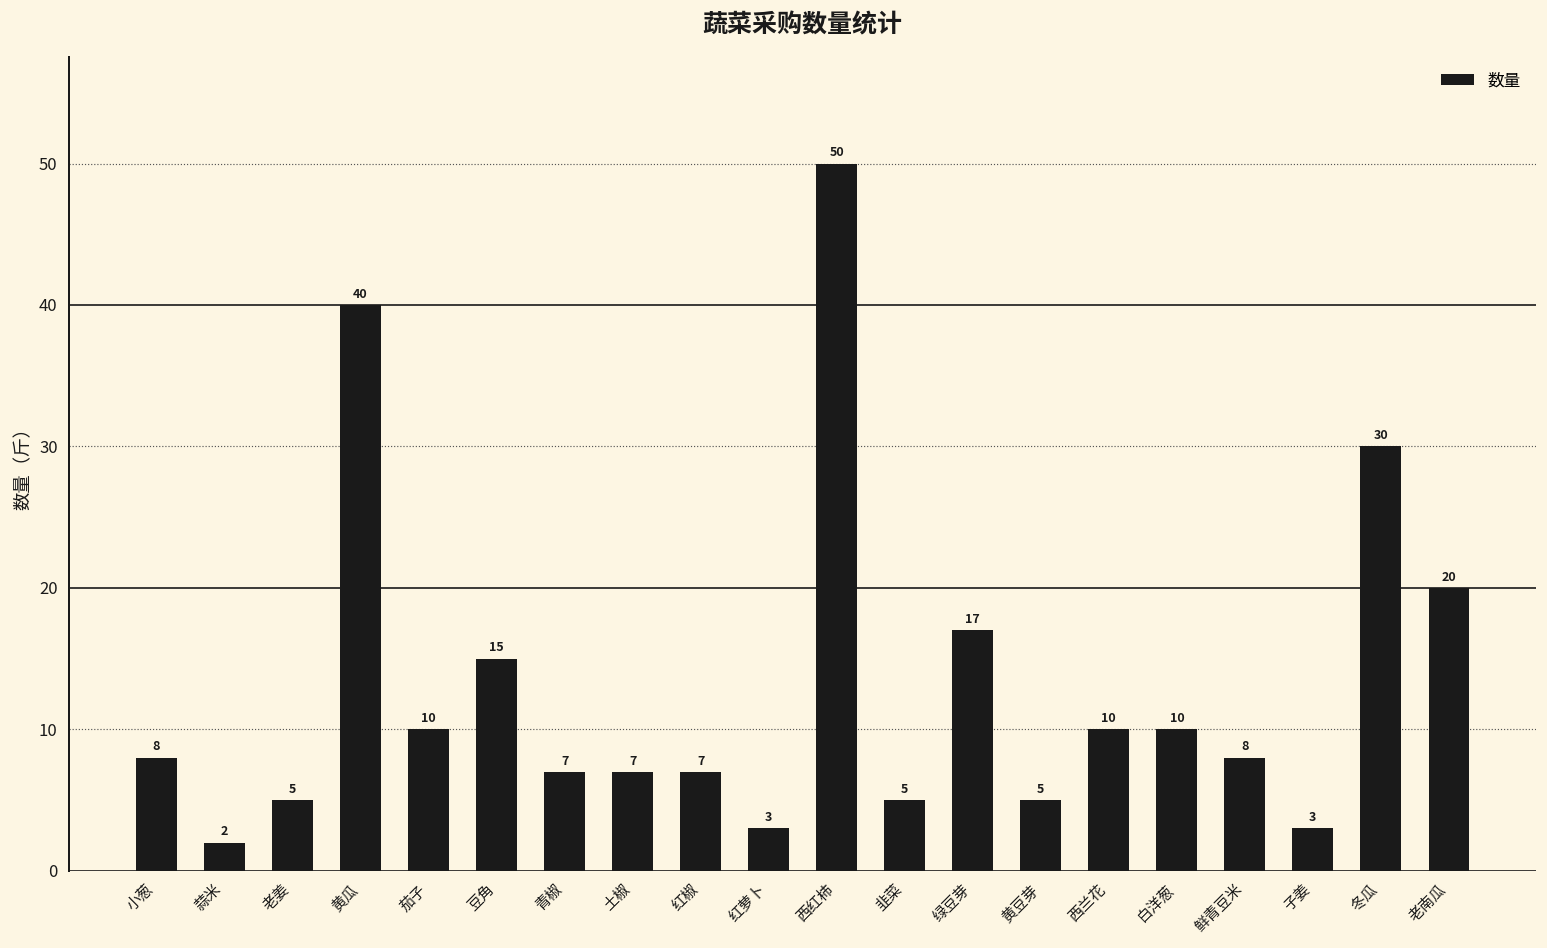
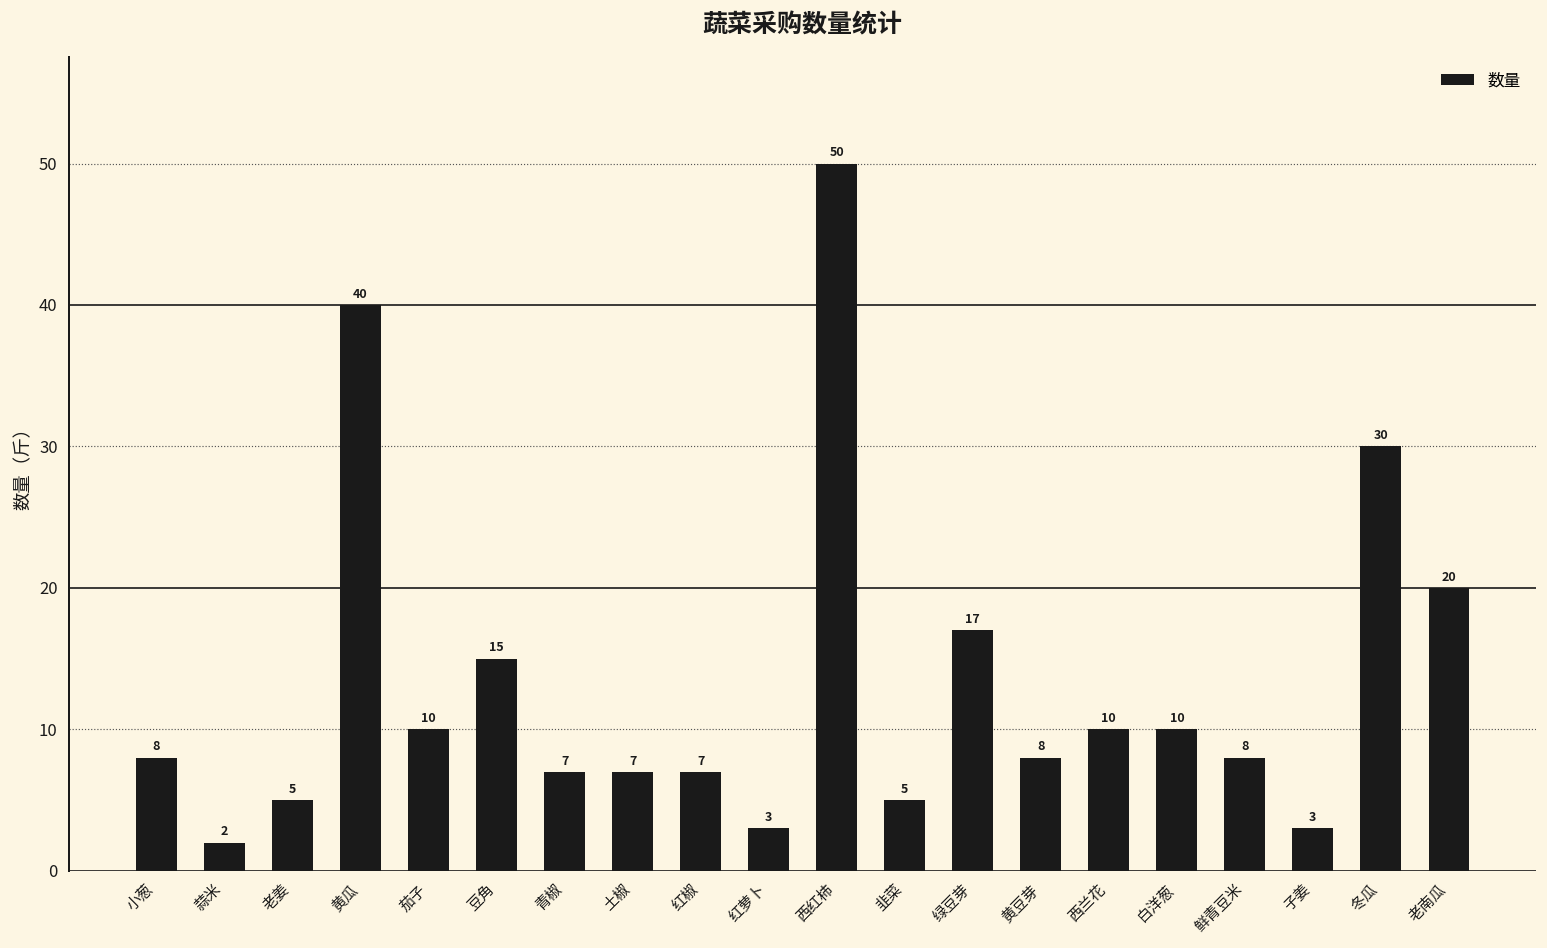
黄豆芽: 5 -> 8
